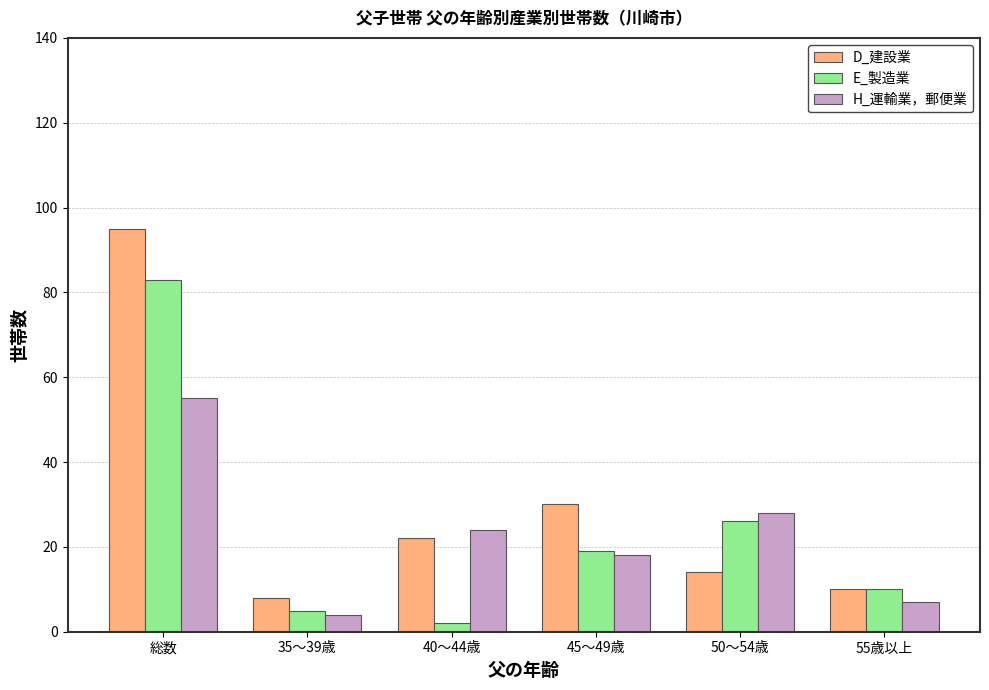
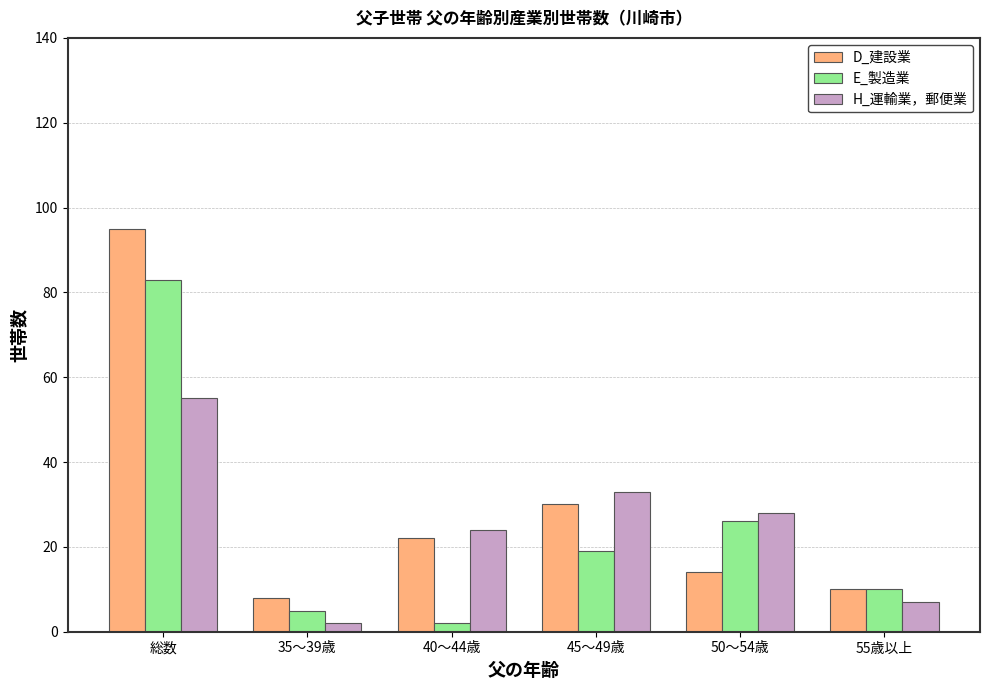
H_運輸業，郵便業, 35～39歳: 4 -> 2
H_運輸業，郵便業, 45～49歳: 18 -> 33
